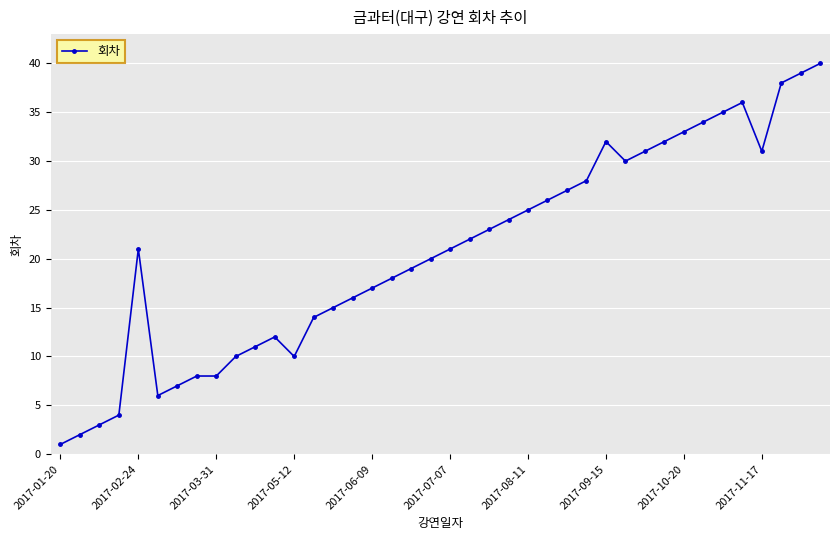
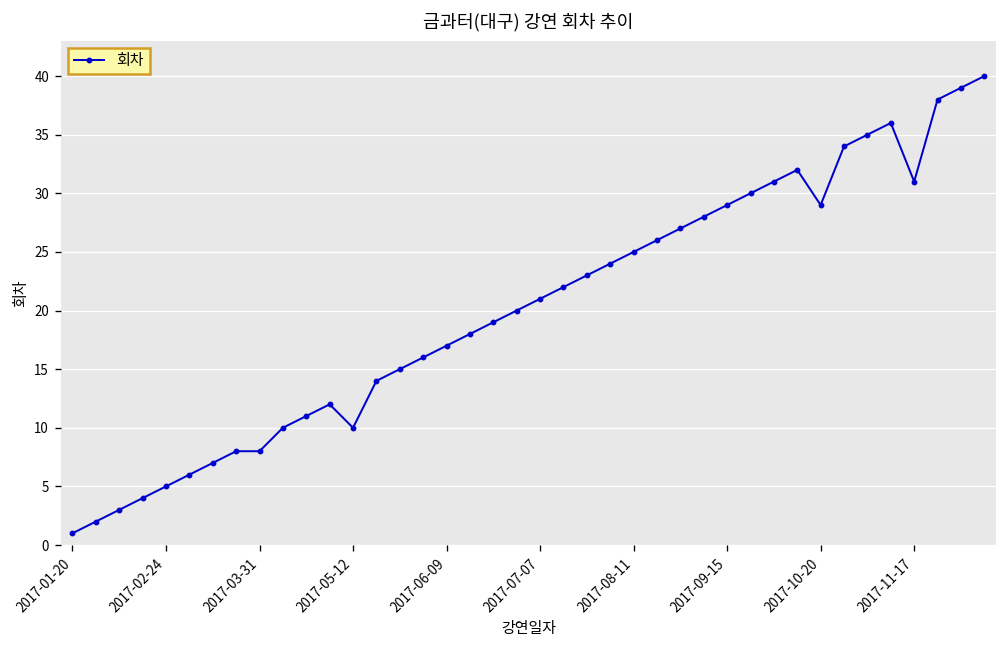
2017-02-24: 21 -> 5
2017-09-15: 32 -> 29
2017-10-20: 33 -> 29
